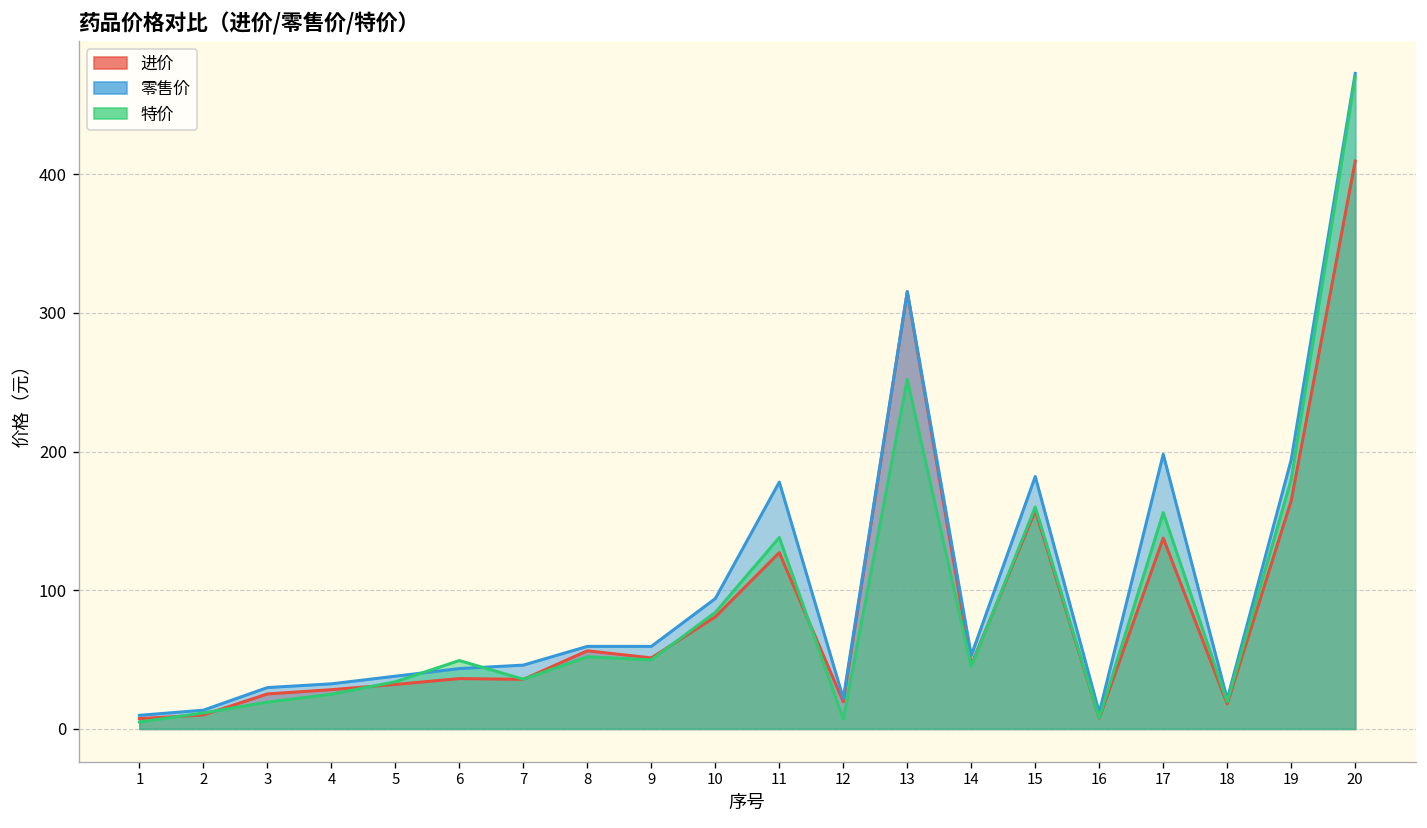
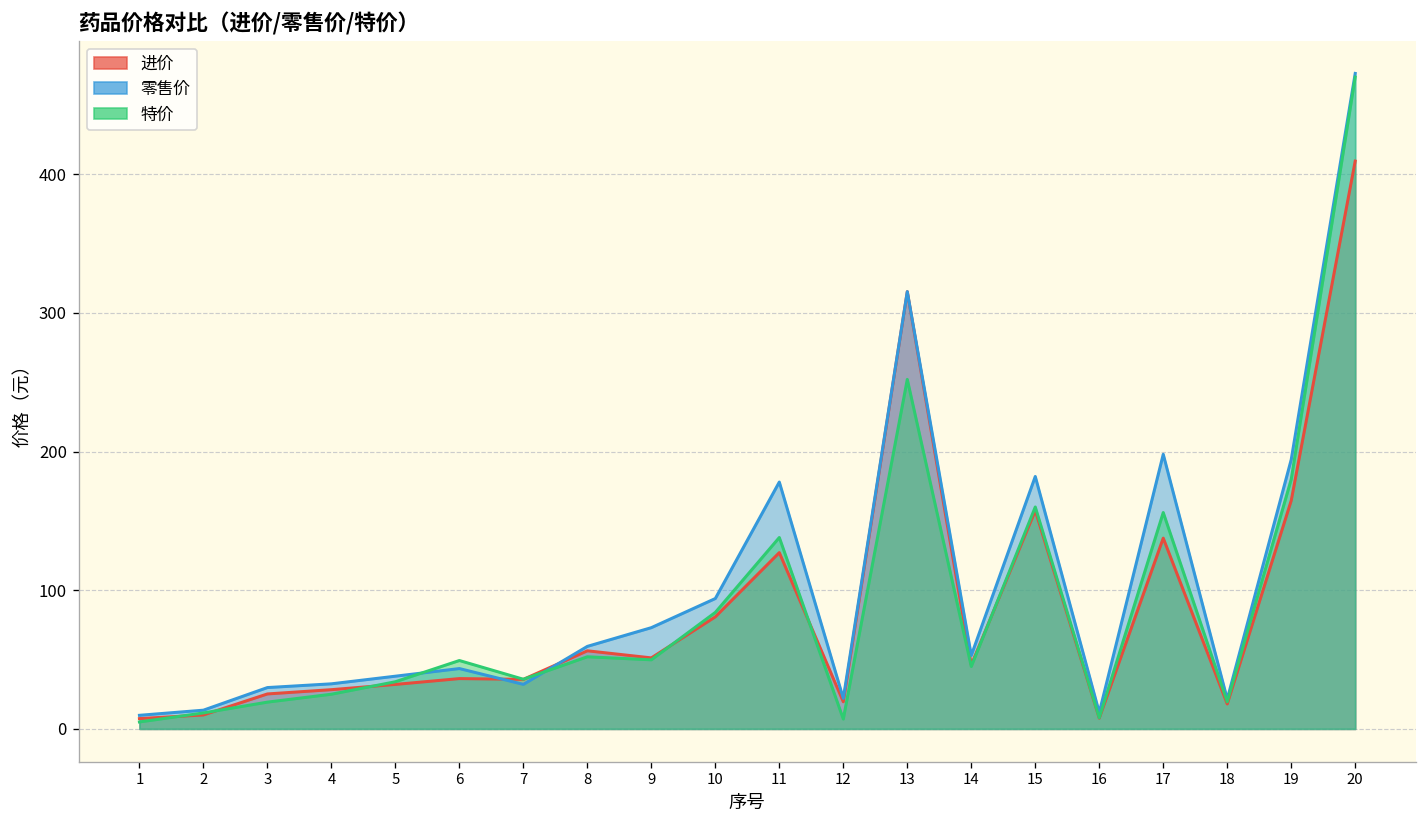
零售价, 7: 46 -> 32
零售价, 9: 60 -> 73
